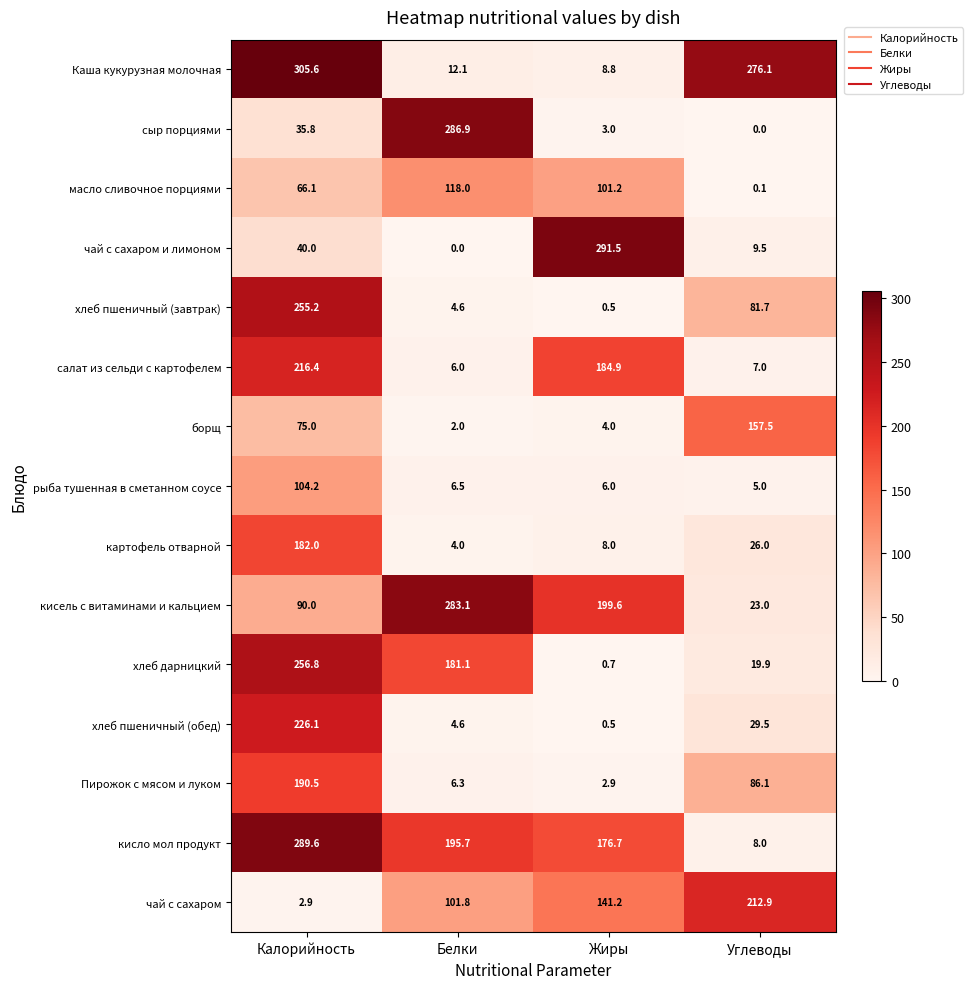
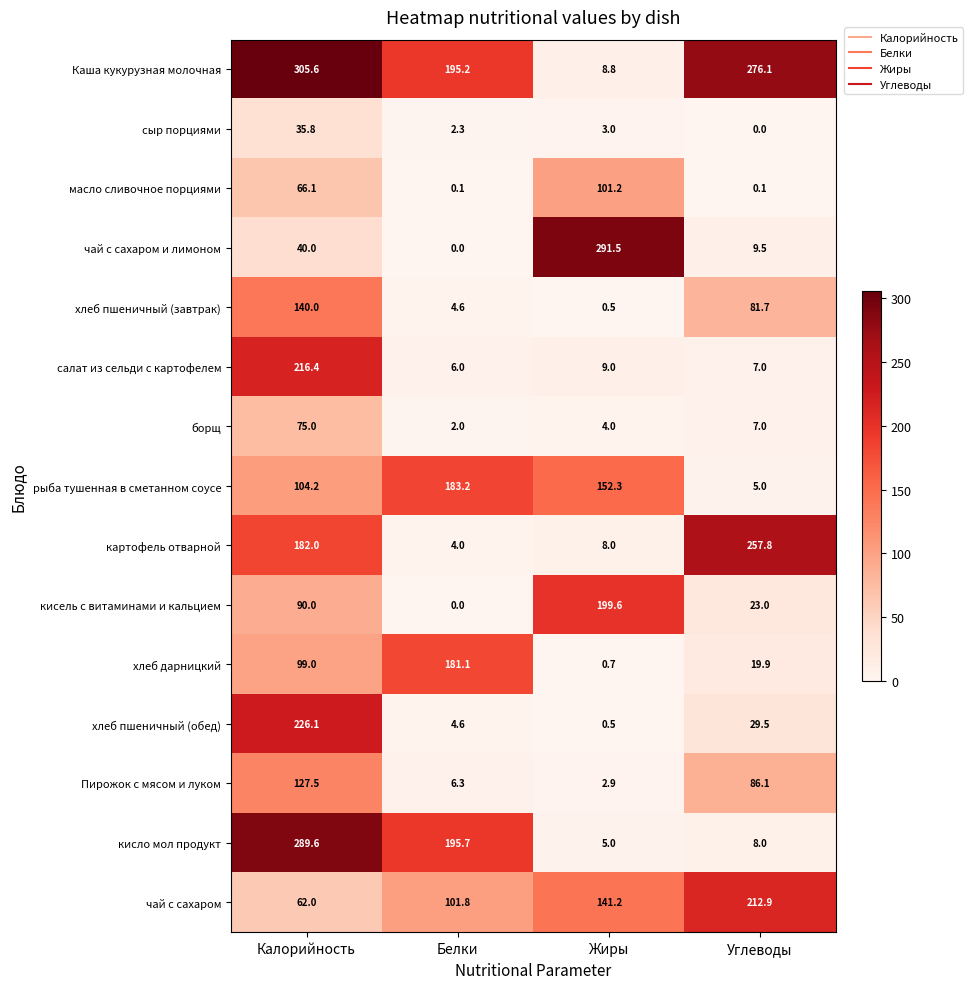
Каша кукурузная молочная, Белки: 12.1 -> 195.2
сыр порциями, Белки: 286.9 -> 2.3
масло сливочное порциями, Белки: 118.0 -> 0.1
хлеб пшеничный (завтрак), Калорийность: 255.2 -> 140.0
салат из сельди с картофелем, Жиры: 184.9 -> 9.0
борщ, Углеводы: 157.5 -> 7.0
рыба тушенная в сметанном соусе, Белки: 6.5 -> 183.2
рыба тушенная в сметанном соусе, Жиры: 6.0 -> 152.3
картофель отварной, Углеводы: 26.0 -> 257.8
кисель с витаминами и кальцием, Белки: 283.1 -> 0.0
хлеб дарницкий, Калорийность: 256.8 -> 99.0
Пирожок с мясом и луком, Калорийность: 190.5 -> 127.5
кисло мол продукт, Жиры: 176.7 -> 5.0
чай с сахаром, Калорийность: 2.9 -> 62.0
